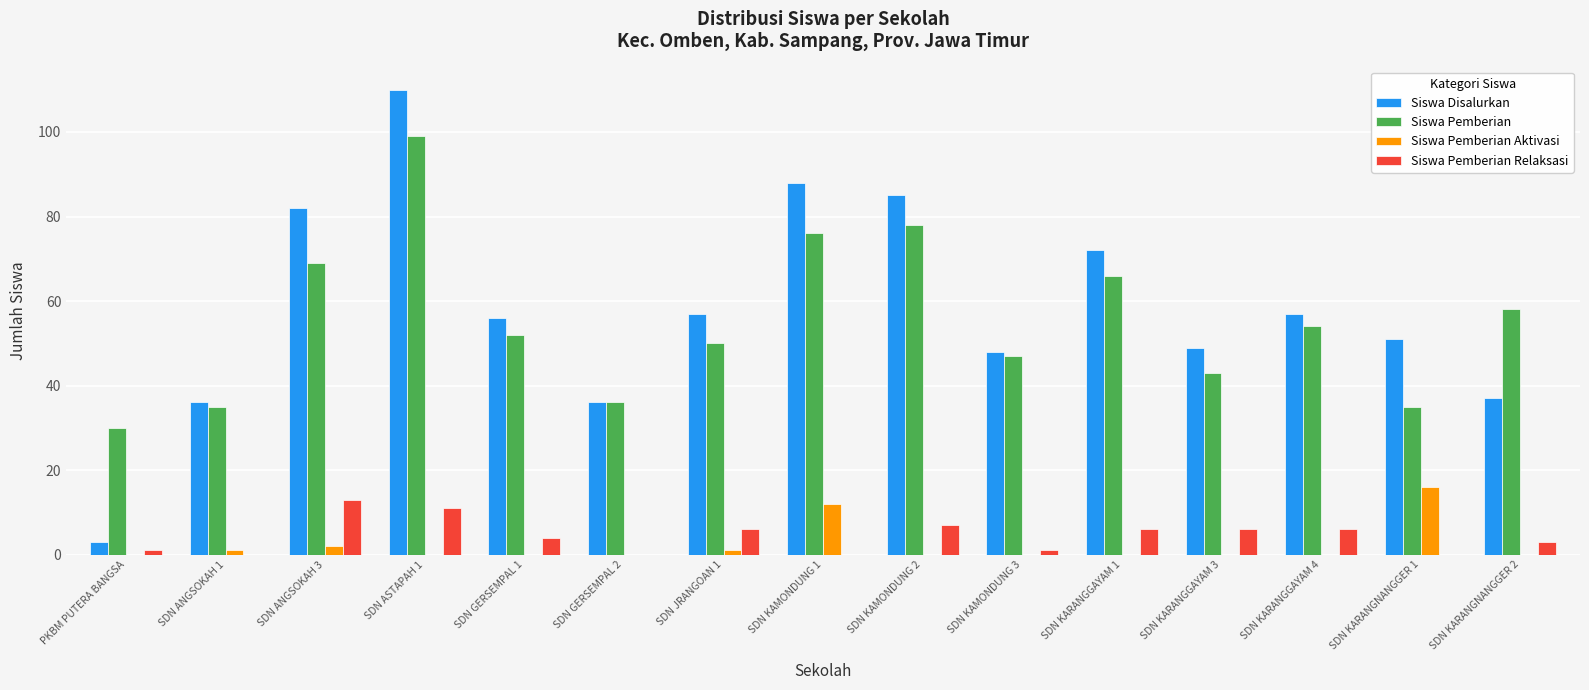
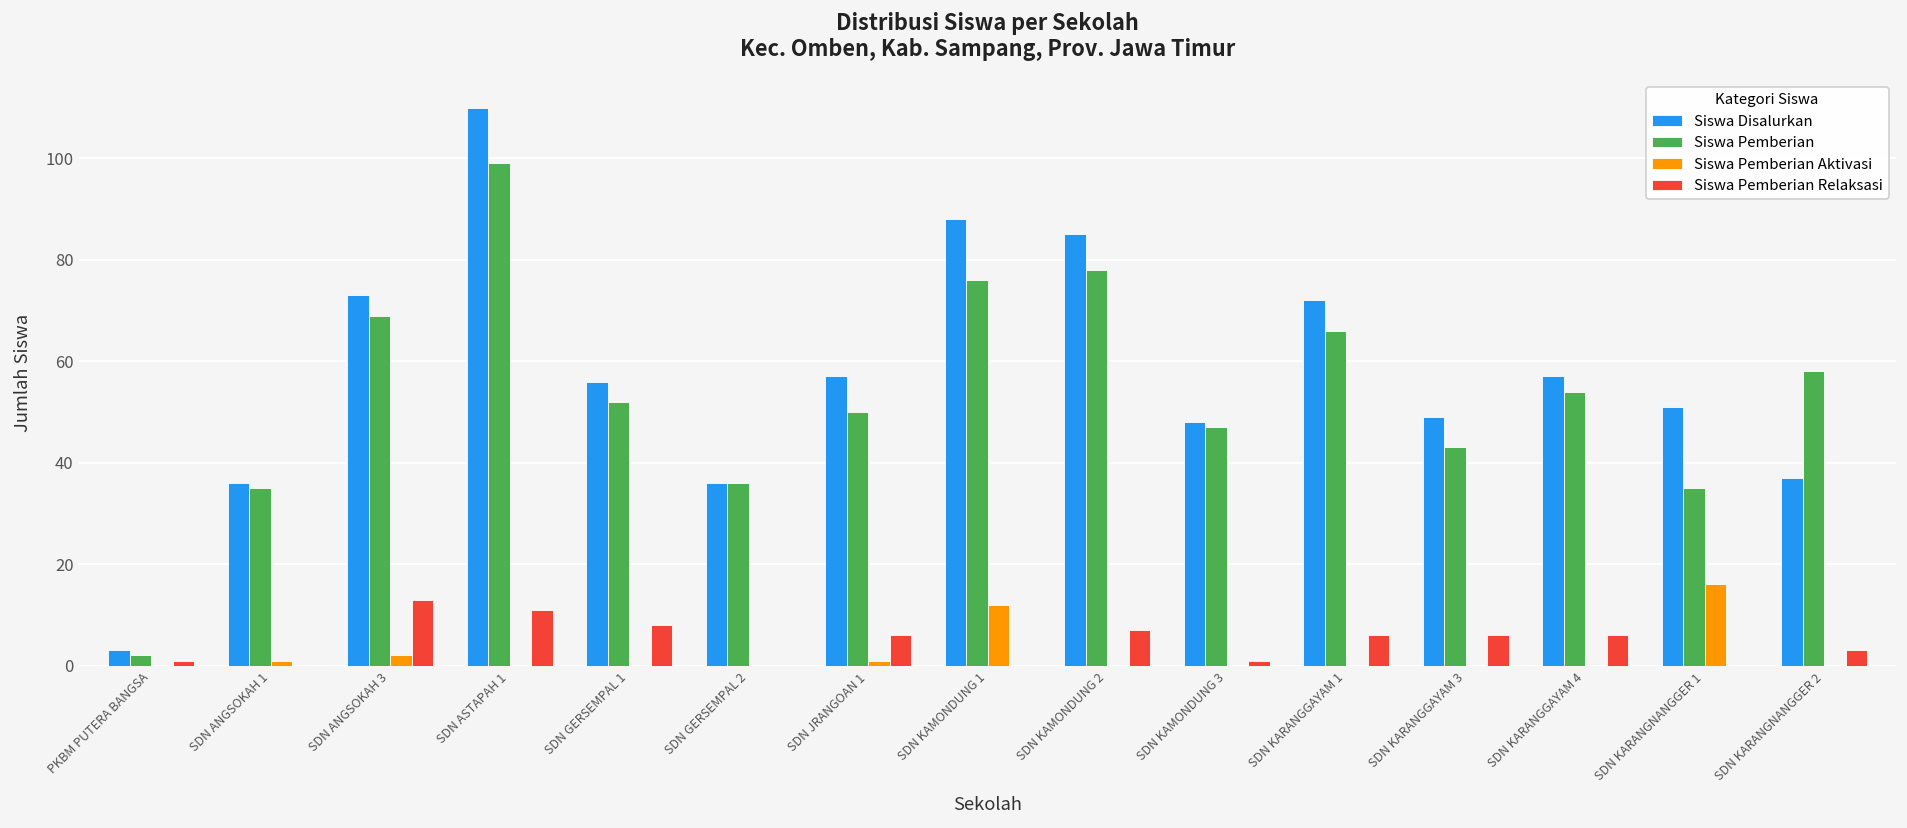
Siswa Pemberian, PKBM PUTERA BANGSA: 30 -> 2
Siswa Disalurkan, SDN ANGSOKAH 3: 82 -> 73
Siswa Pemberian Relaksasi, SDN GERSEMPAL 1: 4 -> 8
